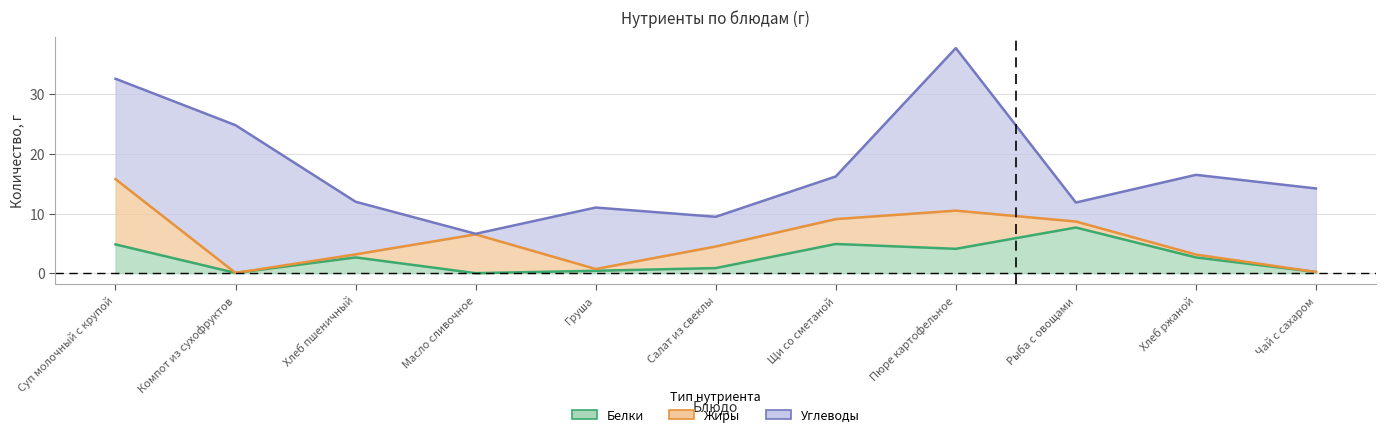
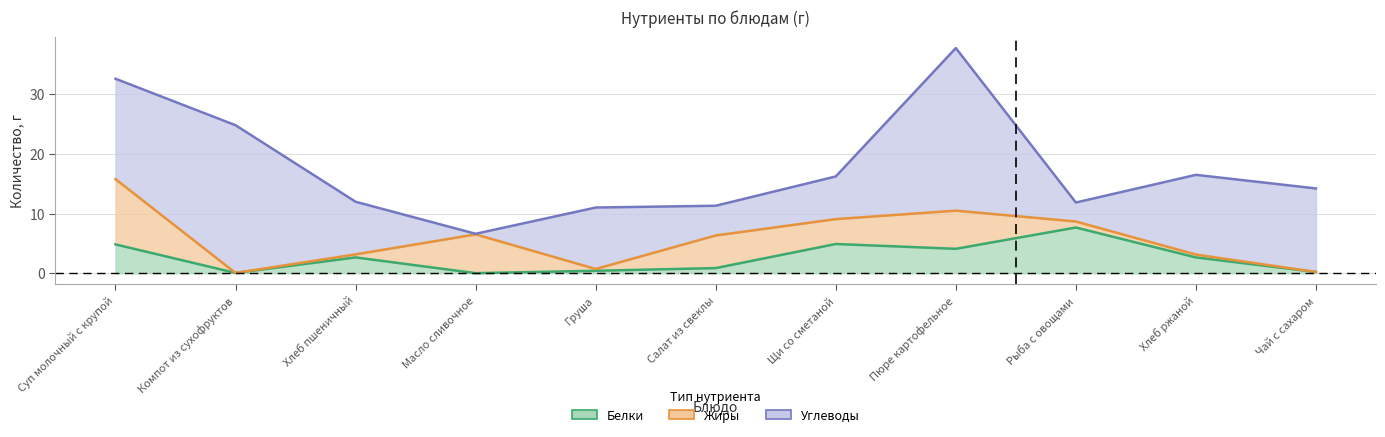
Жиры, Салат из свеклы: 4 -> 5
